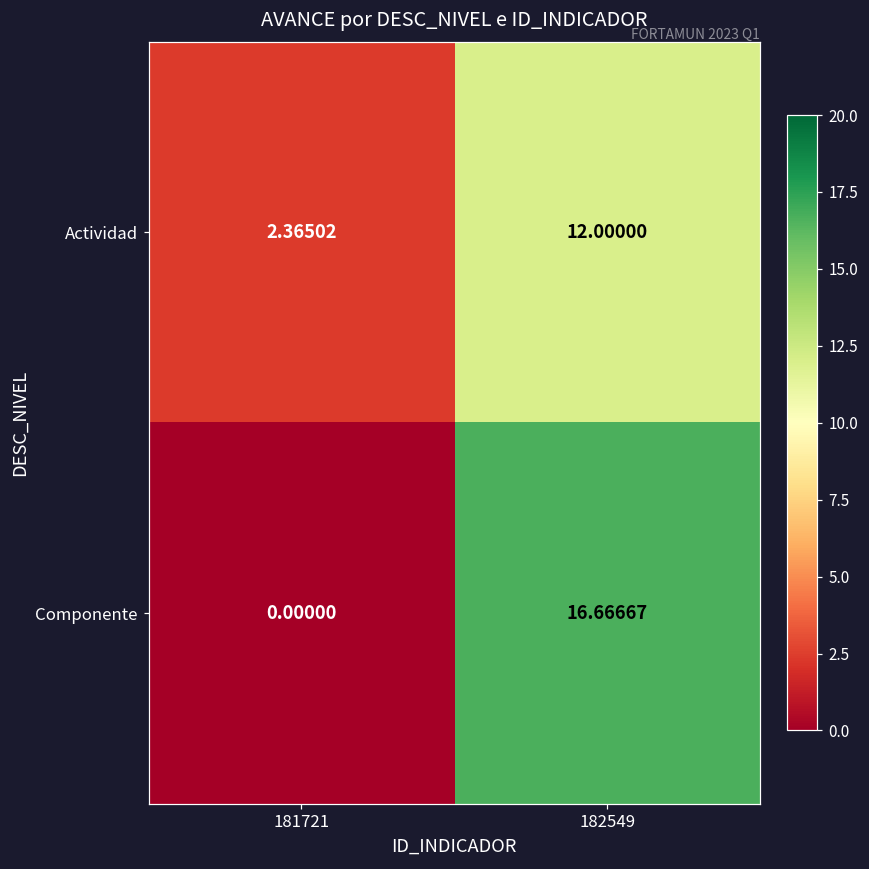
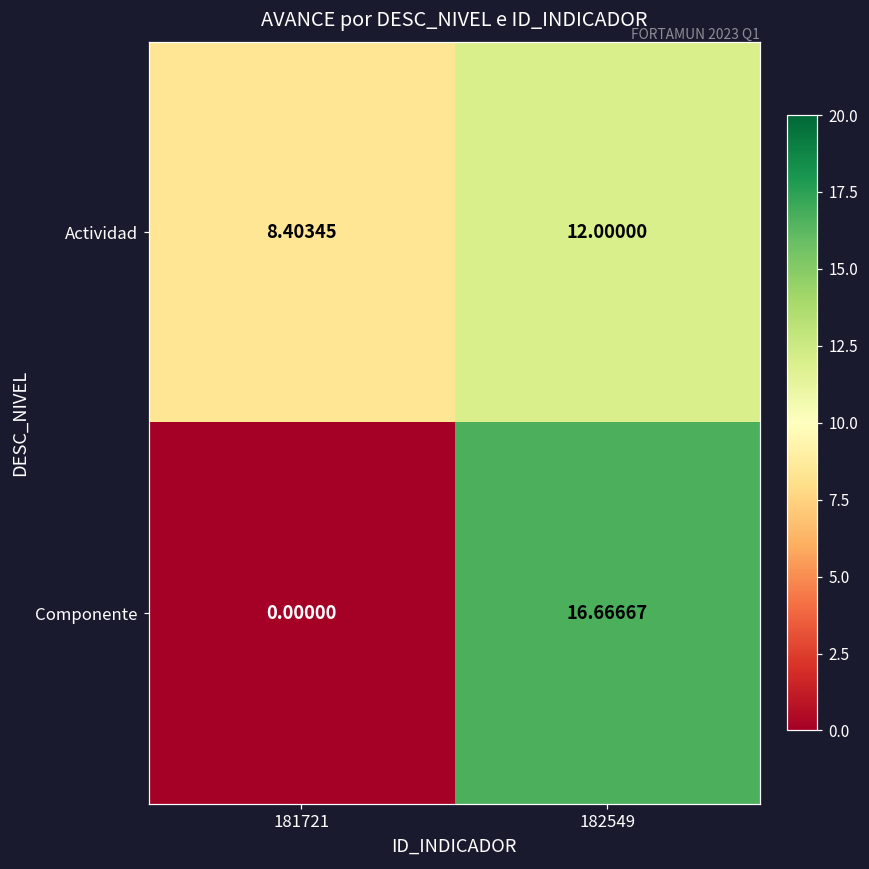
Actividad, 181721: 2.36502 -> 8.40345
